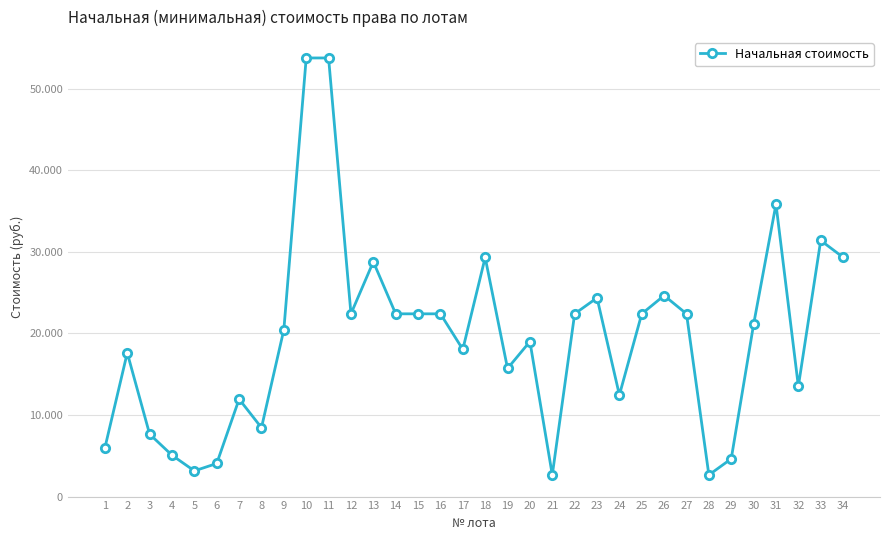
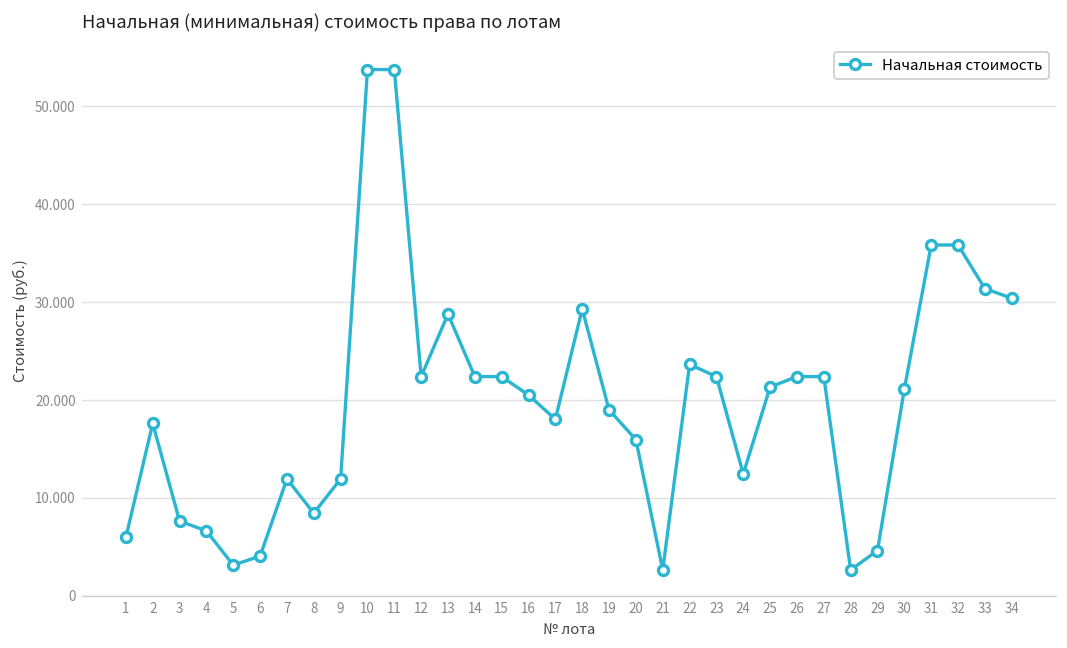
4: 5 -> 7
9: 20 -> 12
16: 22 -> 21
19: 16 -> 19
20: 19 -> 16
22: 22 -> 24
23: 24 -> 22
25: 22 -> 21
26: 25 -> 22
32: 14 -> 36
34: 29 -> 30
